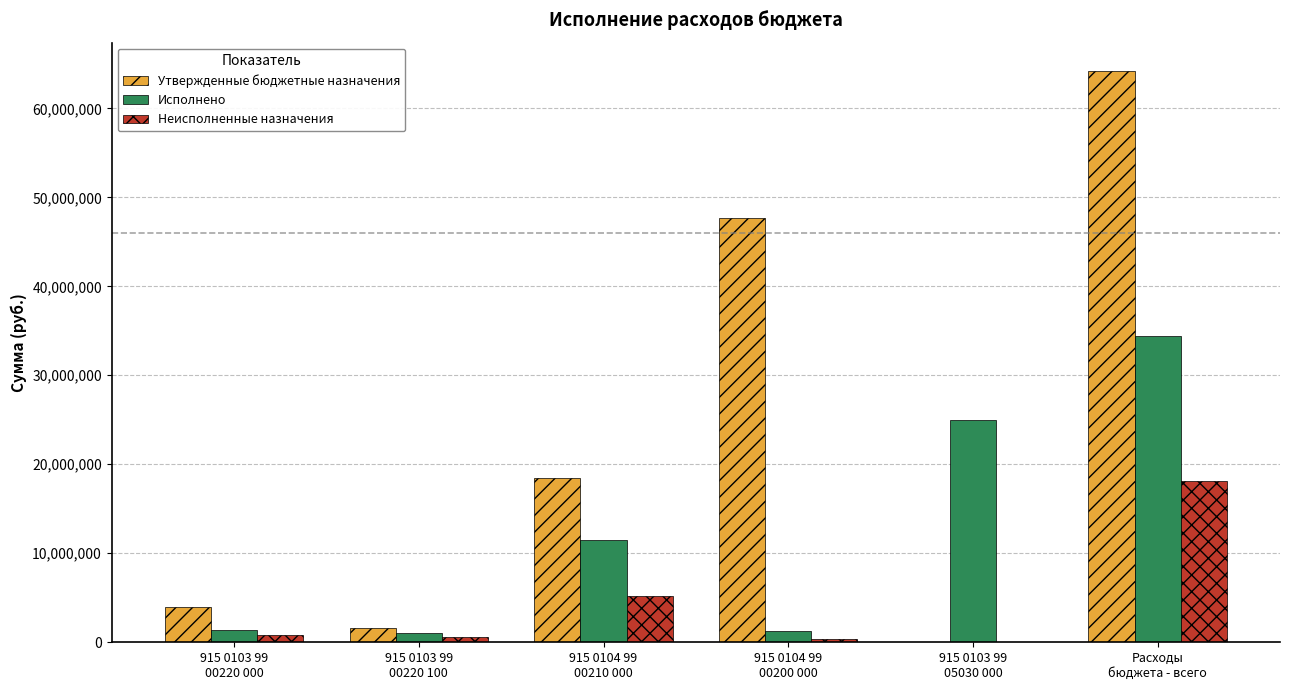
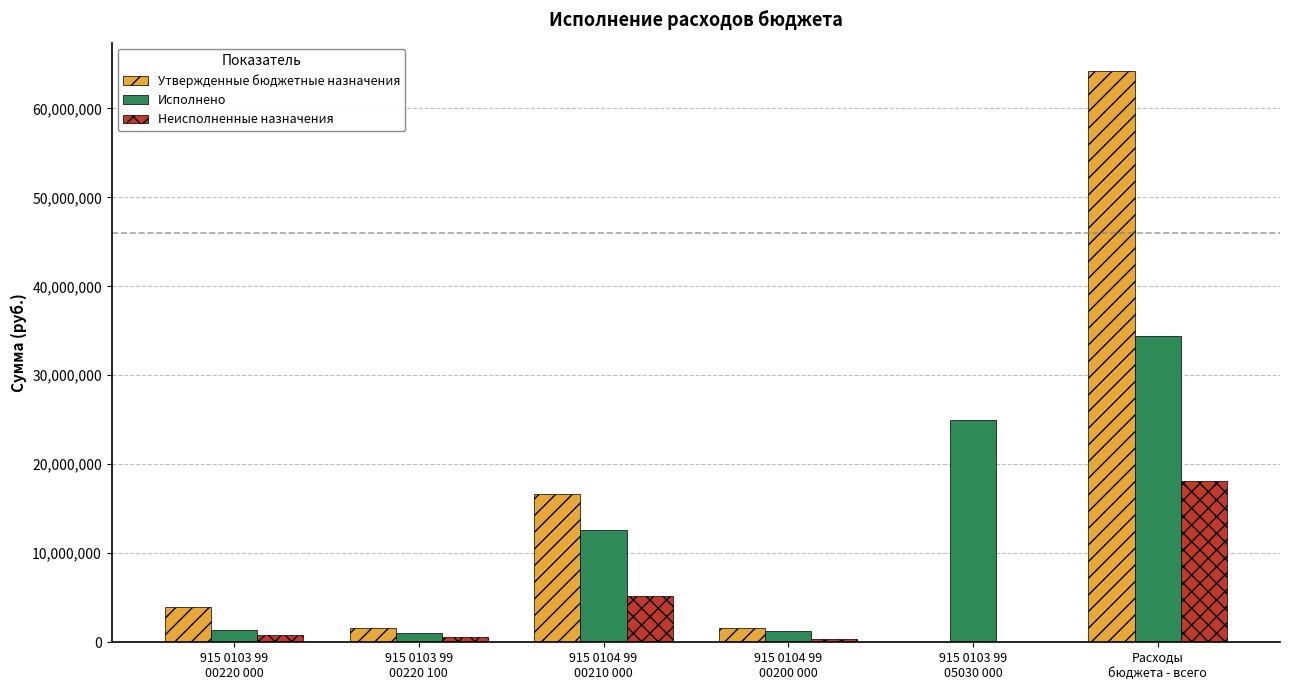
Утвержденные бюджетные назначения, 915 0104 99 00210 000: 18,000,000 -> 17,000,000
Исполнено, 915 0104 99 00210 000: 11,000,000 -> 13,000,000
Утвержденные бюджетные назначения, 915 0104 99 00200 000: 48,000,000 -> 2,000,000
